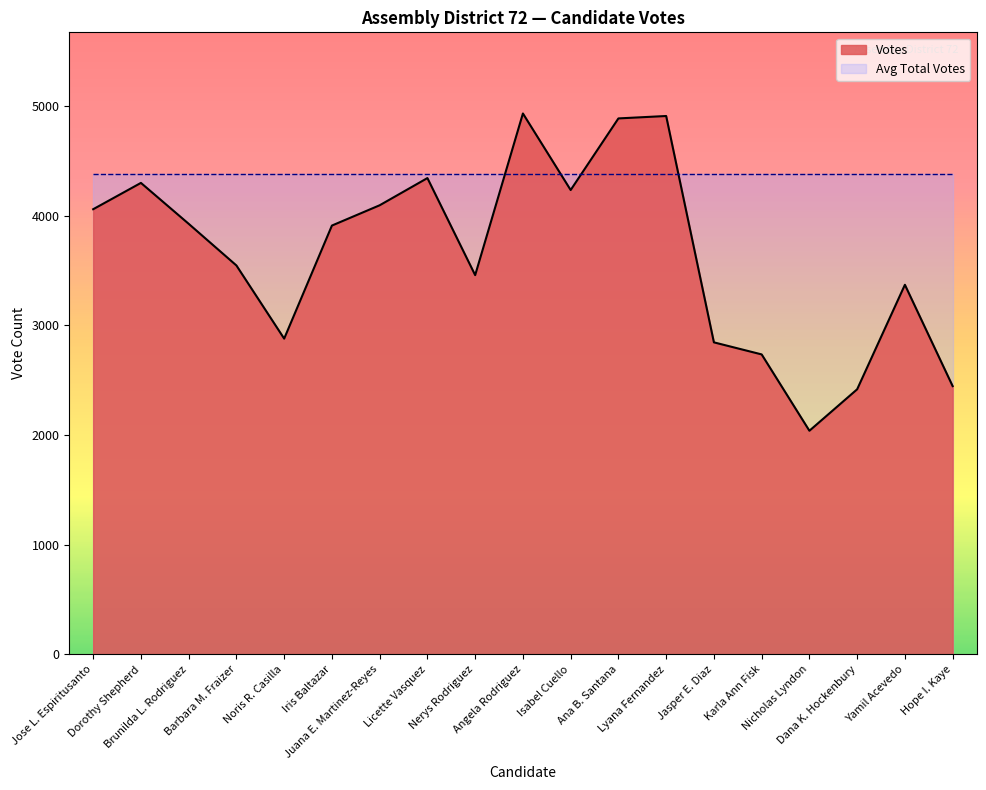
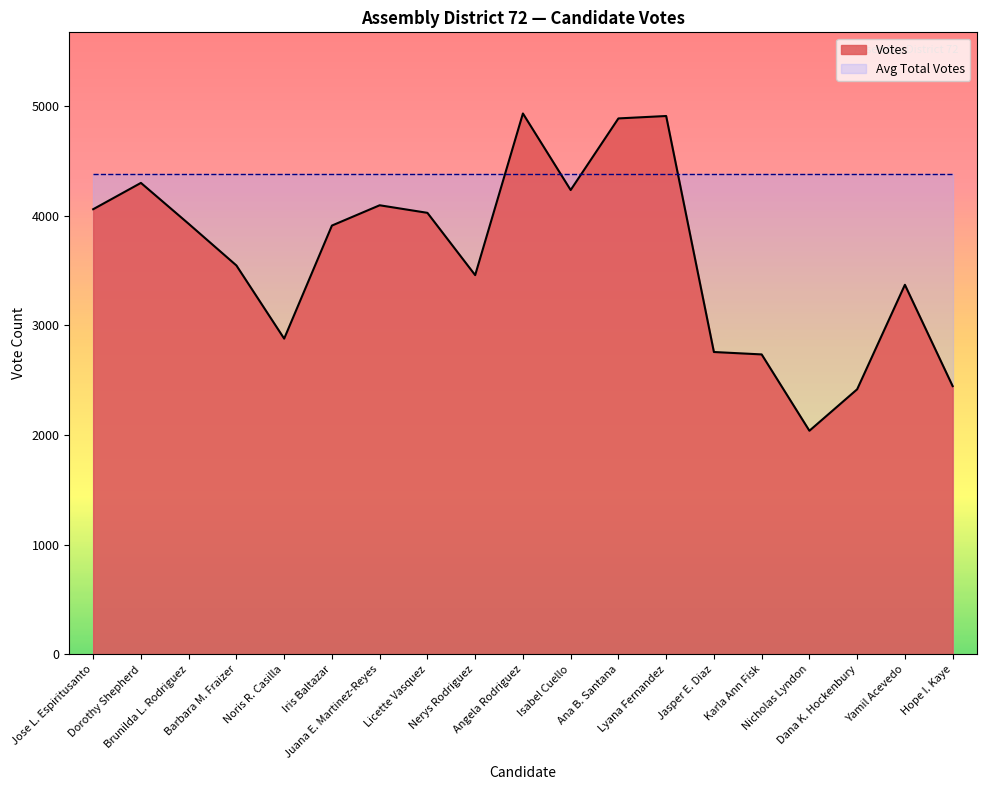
Votes, Licette Vasquez: 4340 -> 4030
Votes, Jasper E. Diaz: 2850 -> 2760
